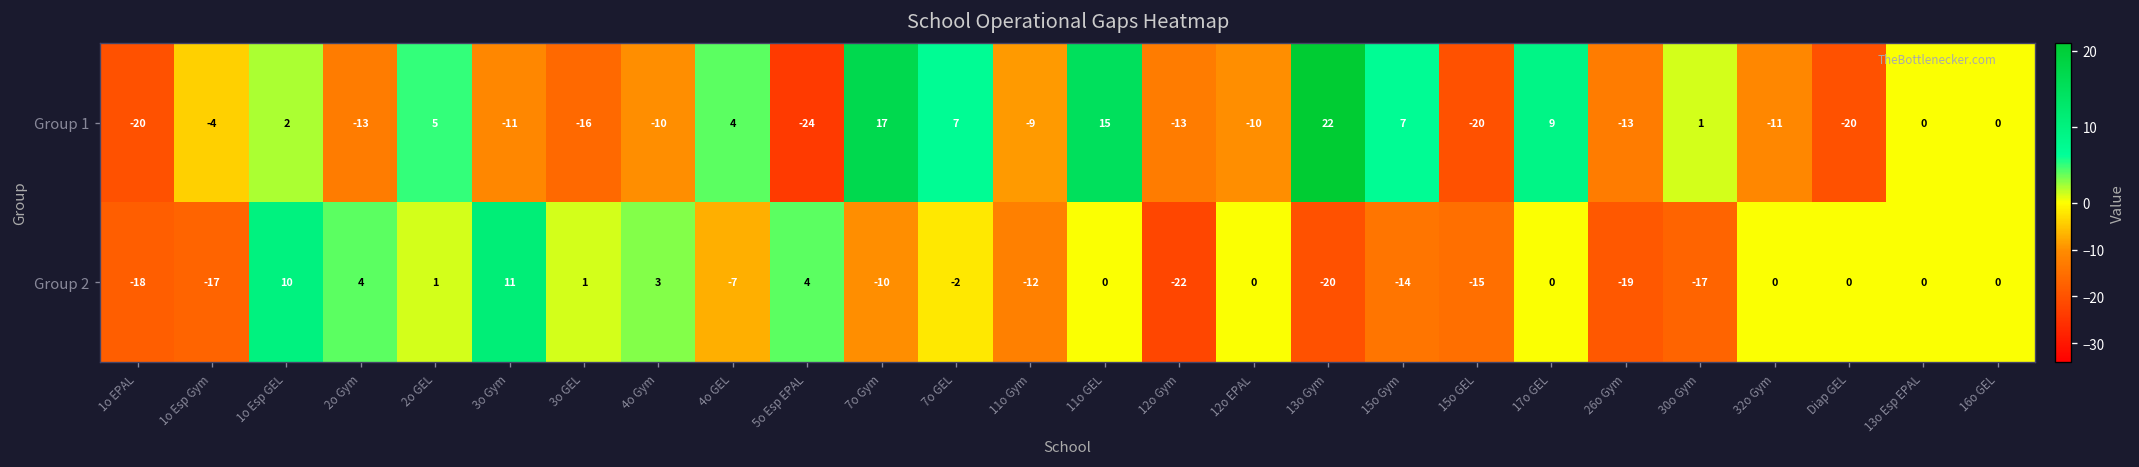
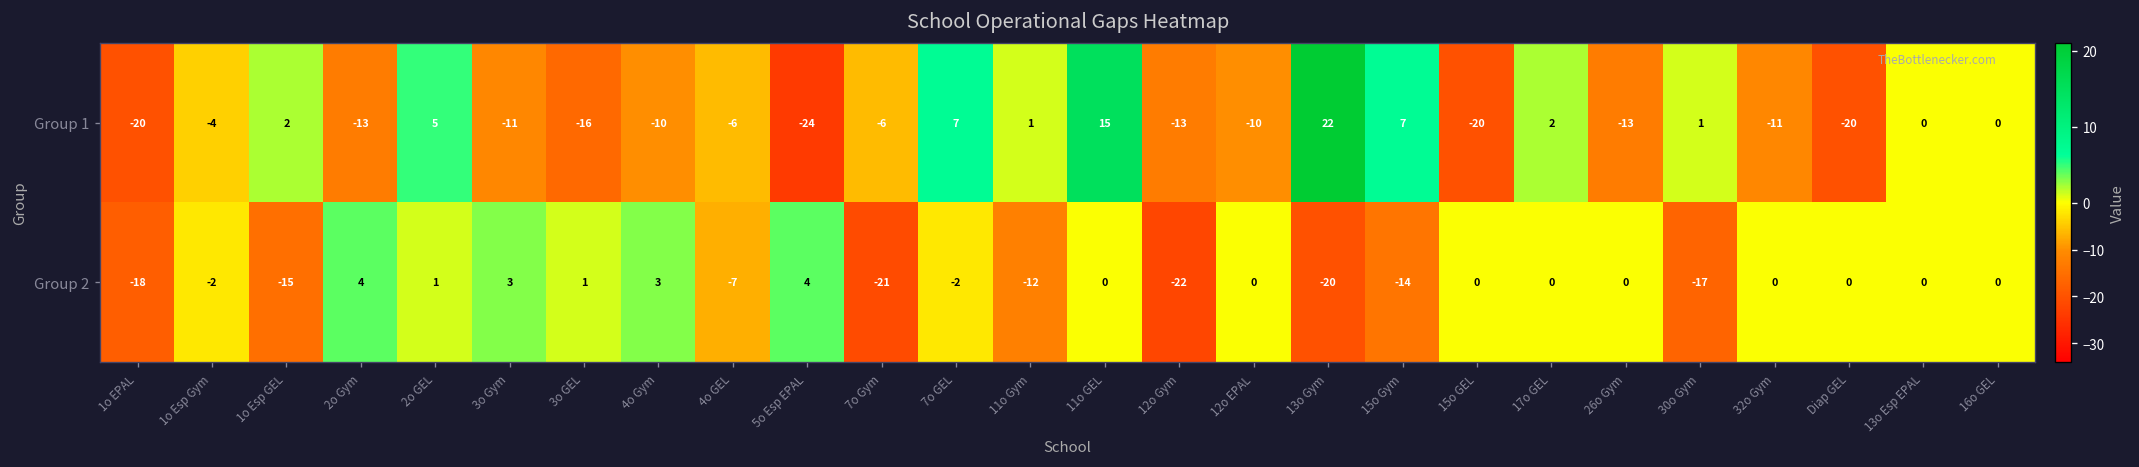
Group 1, 4o GEL: 4 -> -6
Group 1, 7o Gym: 17 -> -6
Group 1, 11o Gym: -9 -> 1
Group 1, 17o GEL: 9 -> 2
Group 2, 1o Esp Gym: -17 -> -2
Group 2, 1o Esp GEL: 10 -> -15
Group 2, 3o Gym: 11 -> 3
Group 2, 7o Gym: -10 -> -21
Group 2, 15o GEL: -15 -> 0
Group 2, 26o Gym: -19 -> 0
